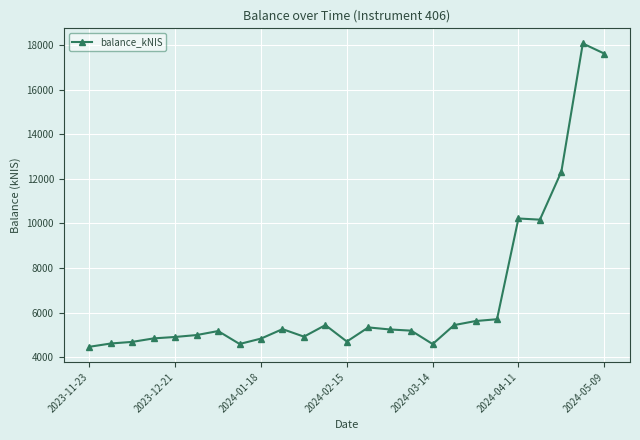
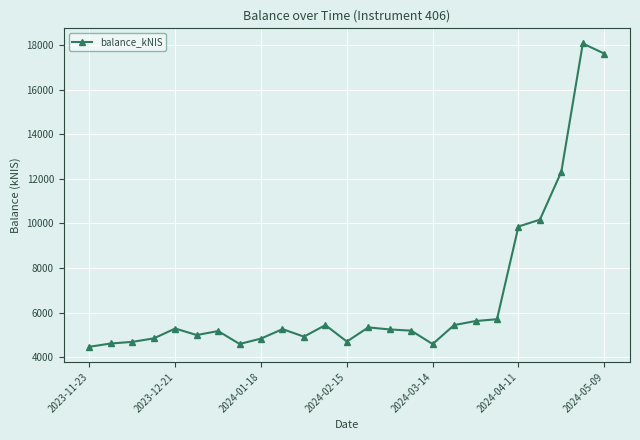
2023-12-21: 4900 -> 5300
2024-04-11: 10200 -> 9900
